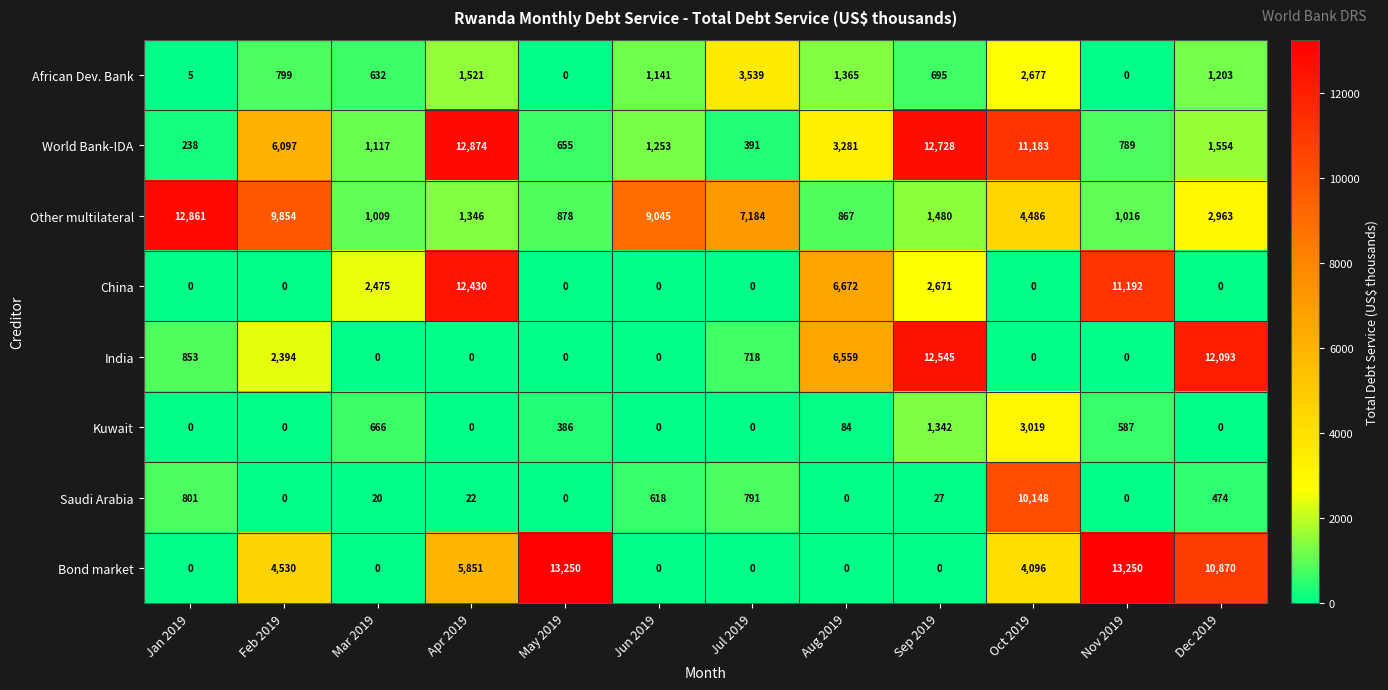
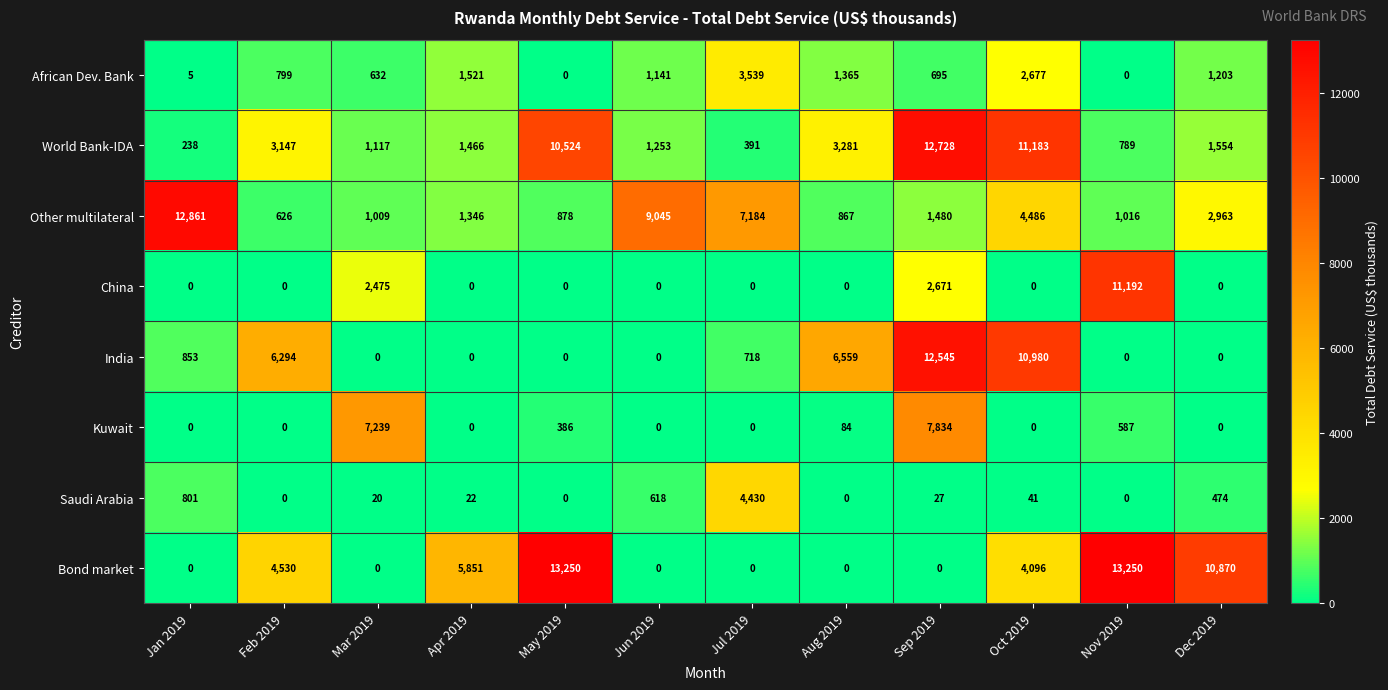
World Bank-IDA, Feb 2019: 6,097 -> 3,147
World Bank-IDA, Apr 2019: 12,874 -> 1,466
World Bank-IDA, May 2019: 655 -> 10,524
Other multilateral, Feb 2019: 9,854 -> 626
China, Apr 2019: 12,430 -> 0
China, Aug 2019: 6,672 -> 0
India, Feb 2019: 2,394 -> 6,294
India, Oct 2019: 0 -> 10,980
India, Dec 2019: 12,093 -> 0
Kuwait, Mar 2019: 666 -> 7,239
Kuwait, Sep 2019: 1,342 -> 7,834
Kuwait, Oct 2019: 3,019 -> 0
Saudi Arabia, Jul 2019: 791 -> 4,430
Saudi Arabia, Oct 2019: 10,148 -> 41
